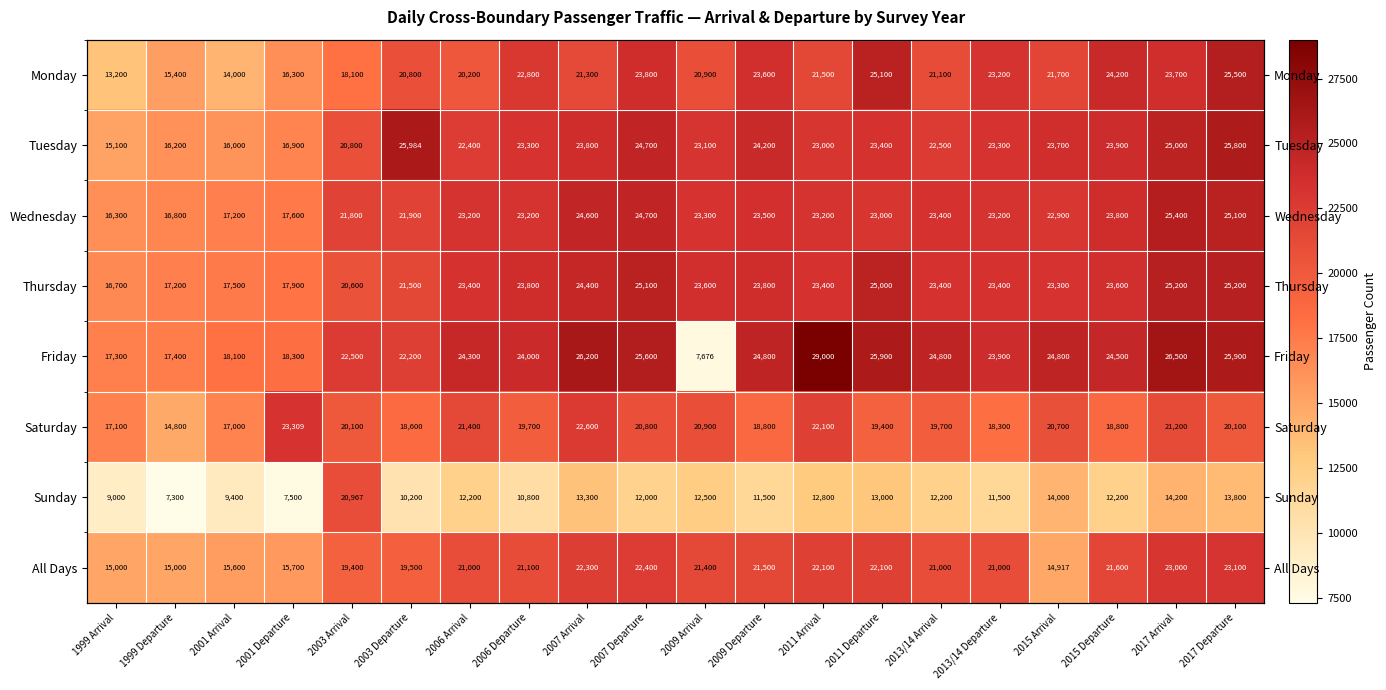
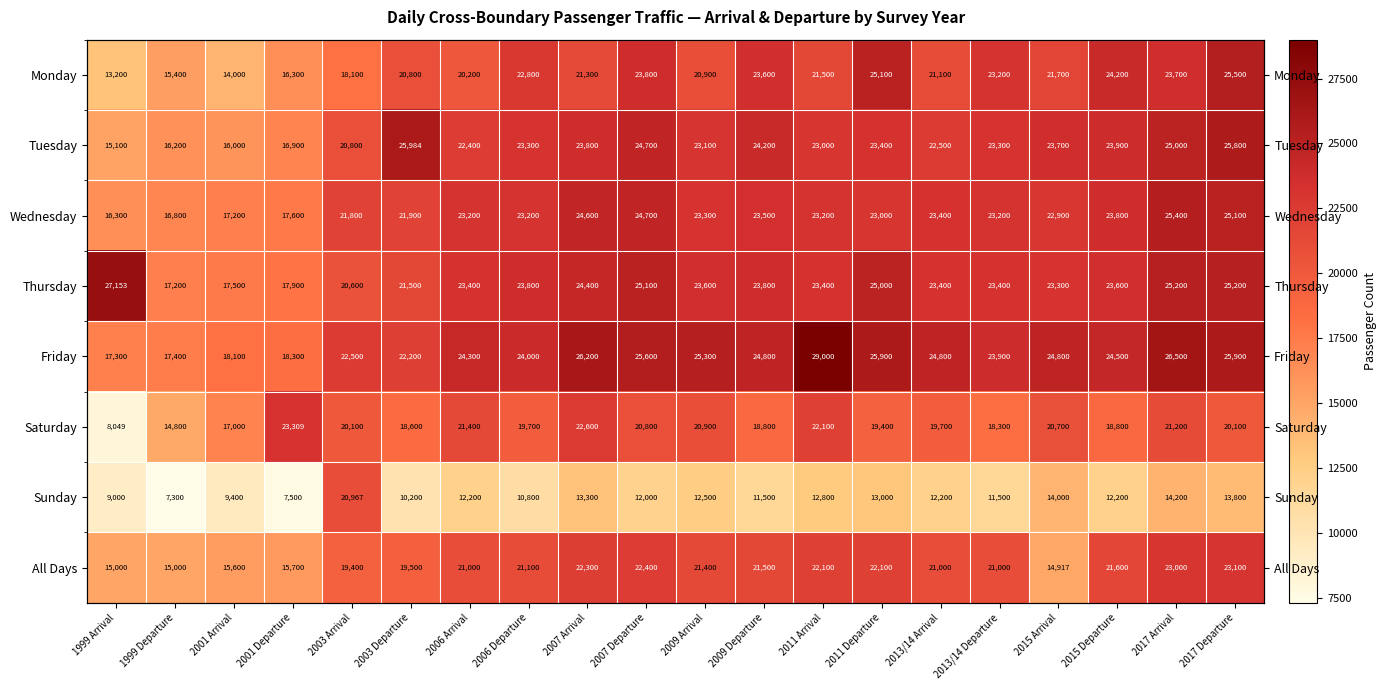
Thursday, 1999 Arrival: 16,700 -> 27,153
Friday, 2009 Arrival: 7,676 -> 25,300
Saturday, 1999 Arrival: 17,100 -> 8,049
